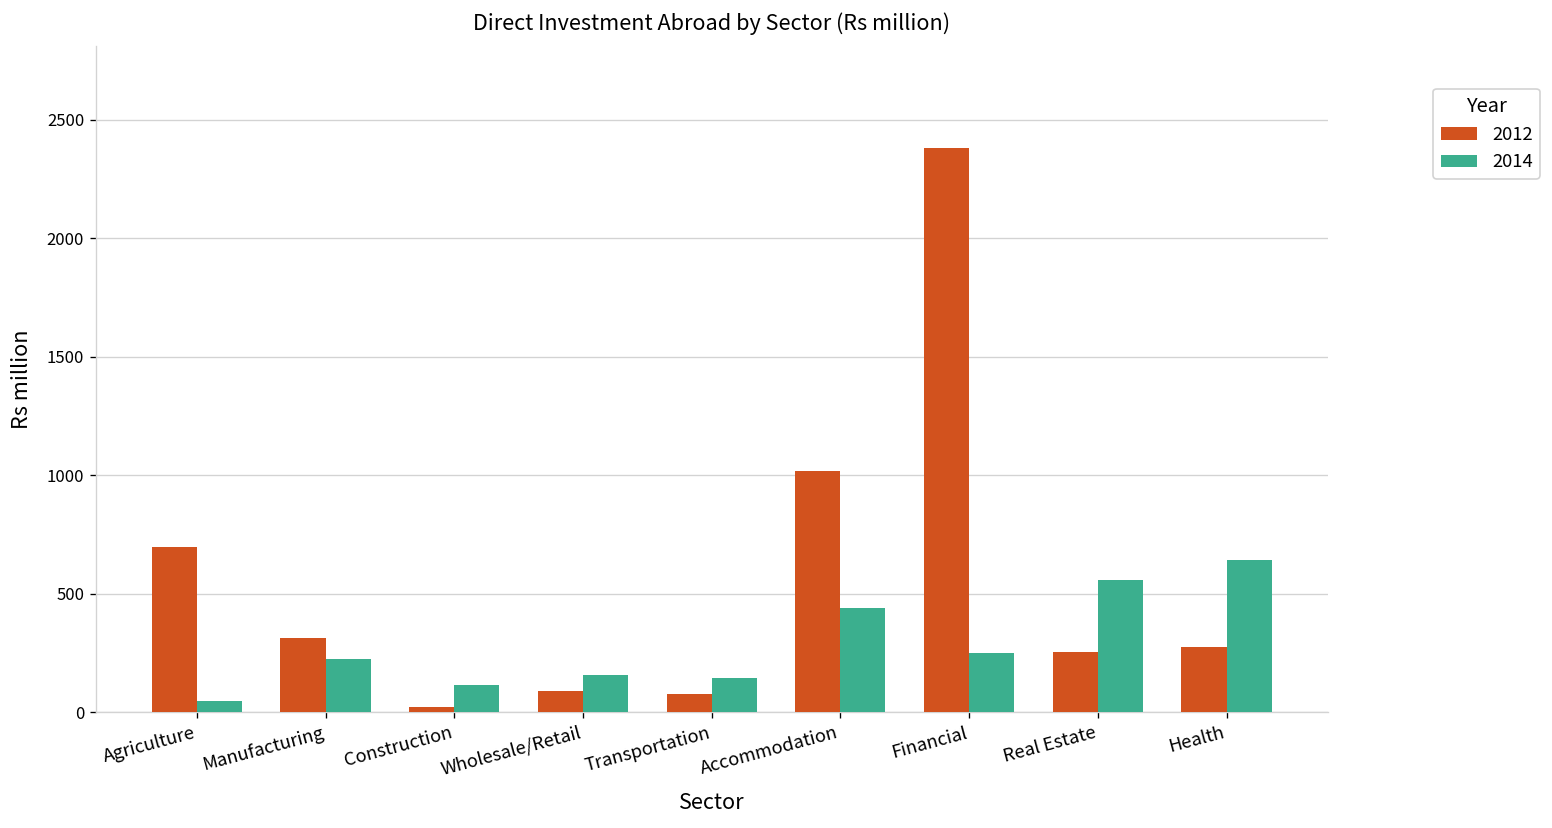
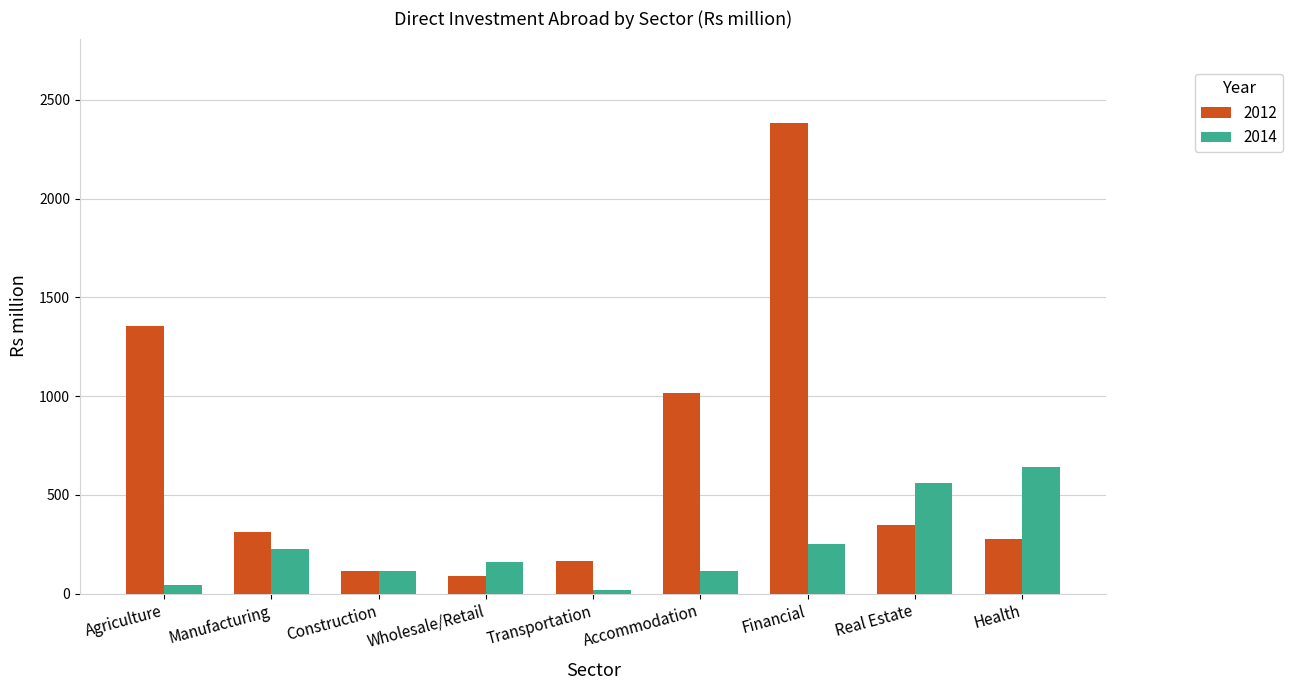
2012, Agriculture: 700 -> 1360
2012, Construction: 20 -> 110
2012, Transportation: 80 -> 170
2014, Transportation: 150 -> 20
2014, Accommodation: 440 -> 110
2012, Real Estate: 250 -> 350
